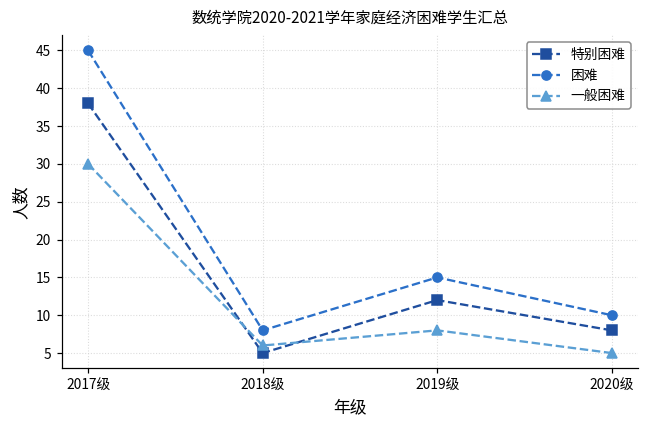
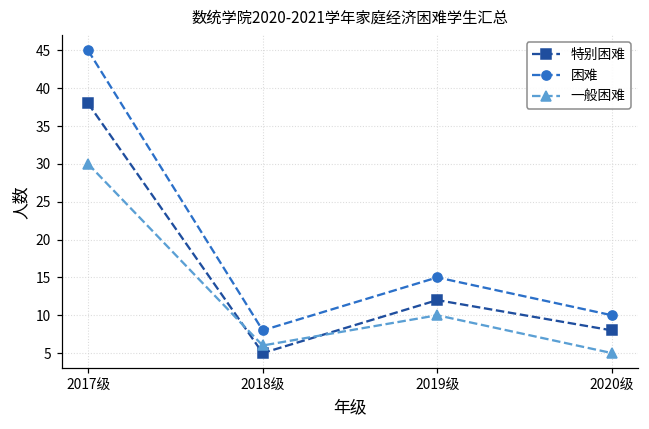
一般困难, 2019级: 8 -> 10
